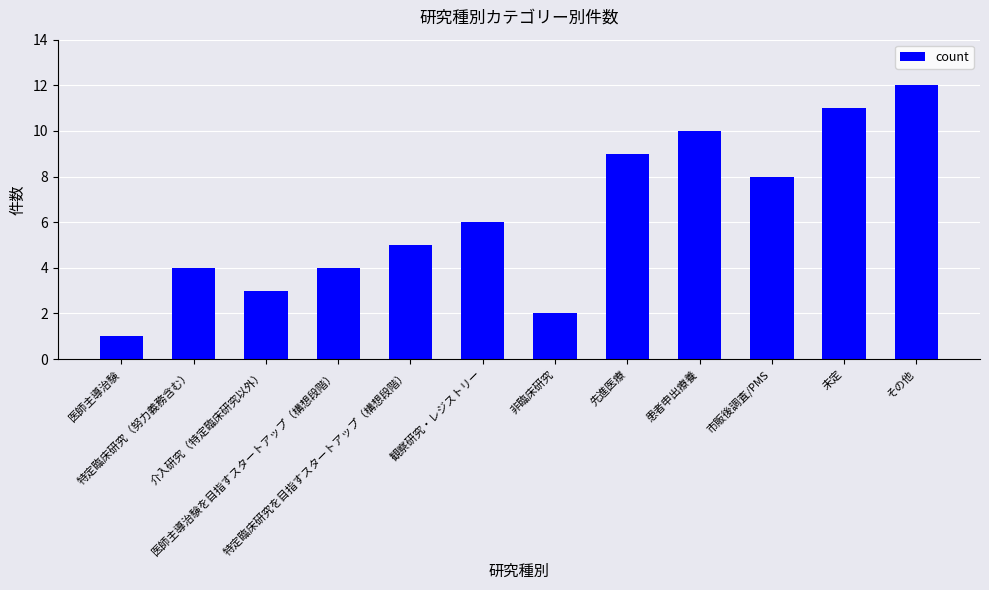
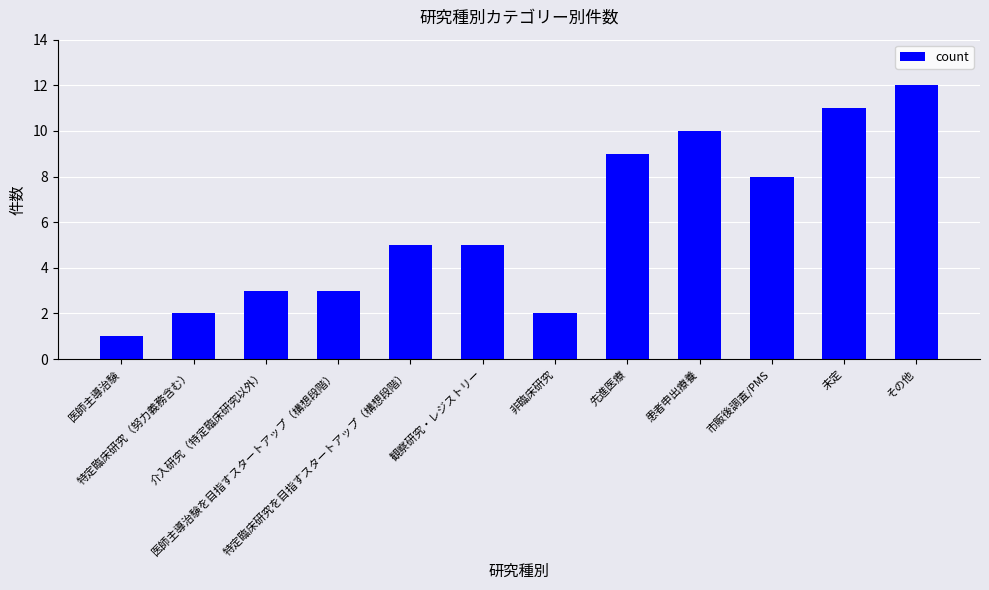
特定臨床研究（努力義務含む）: 4 -> 2
医師主導治験を目指すスタートアップ（構想段階）: 4 -> 3
観察研究・レジストリー: 6 -> 5
